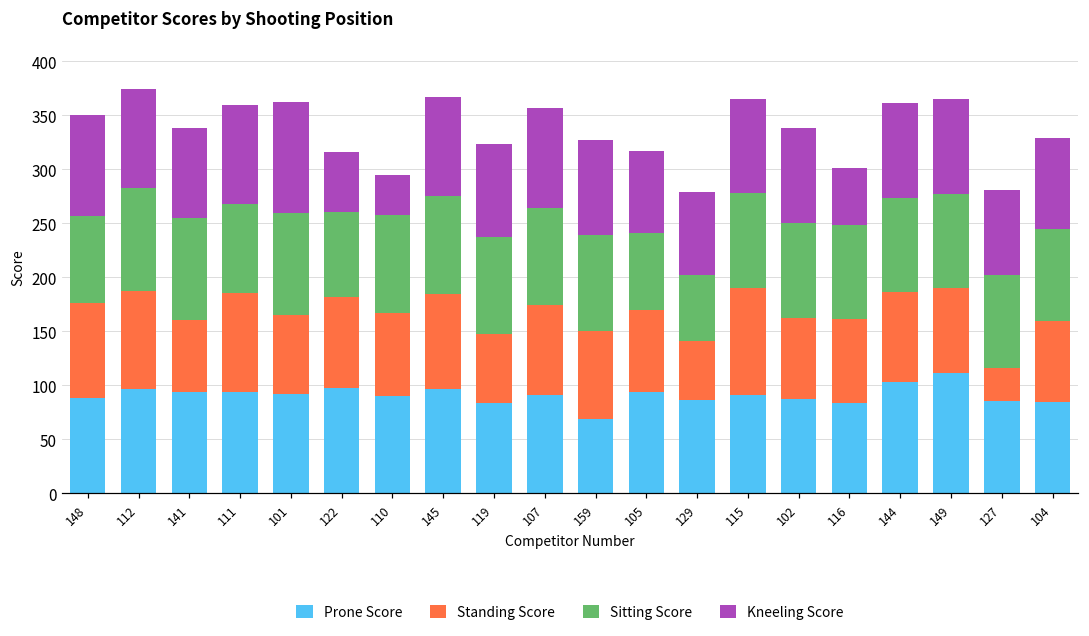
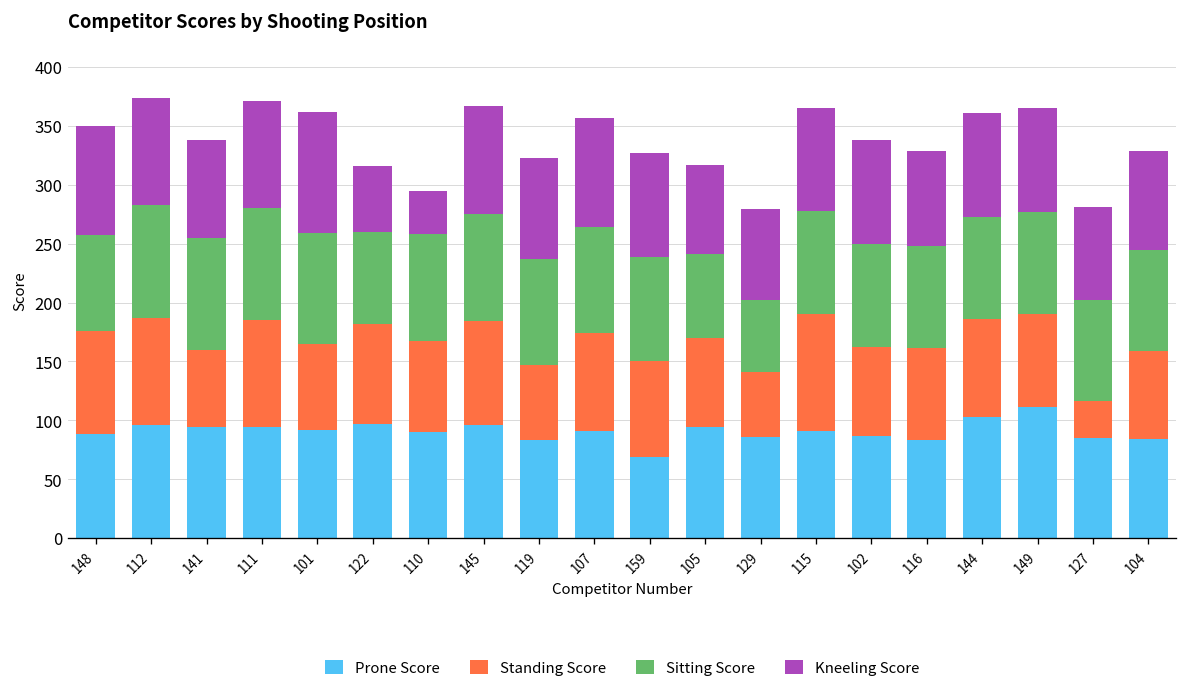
Sitting Score, 111: 80 -> 100
Kneeling Score, 116: 50 -> 80
